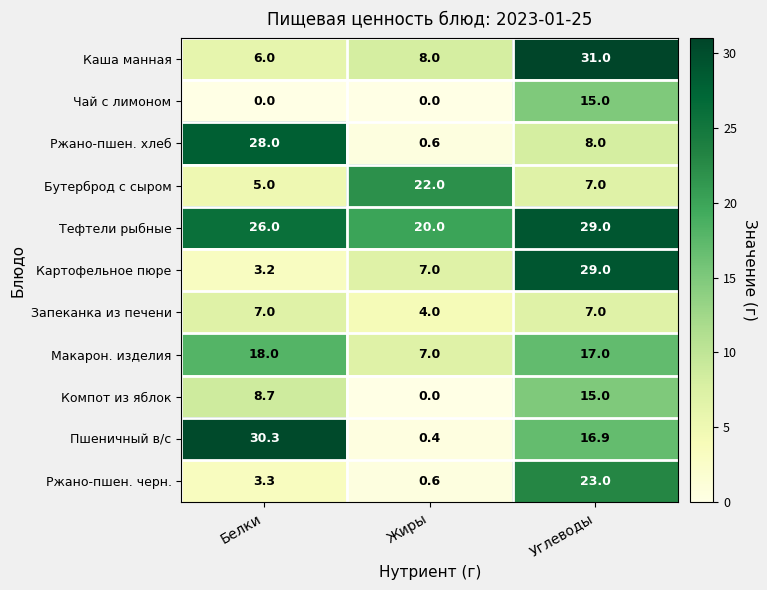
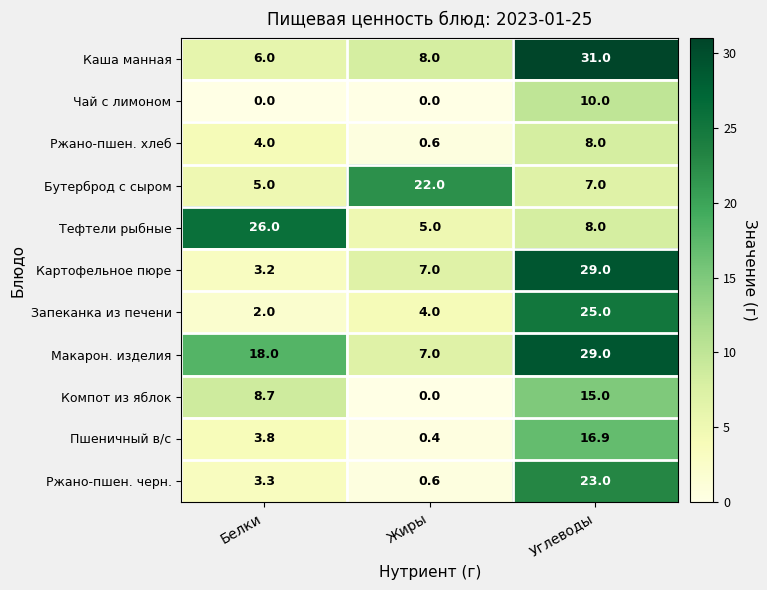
Чай с лимоном, Углеводы: 15.0 -> 10.0
Ржано-пшен. хлеб, Белки: 28.0 -> 4.0
Тефтели рыбные, Жиры: 20.0 -> 5.0
Тефтели рыбные, Углеводы: 29.0 -> 8.0
Запеканка из печени, Белки: 7.0 -> 2.0
Запеканка из печени, Углеводы: 7.0 -> 25.0
Макарон. изделия, Углеводы: 17.0 -> 29.0
Пшеничный в/с, Белки: 30.3 -> 3.8
